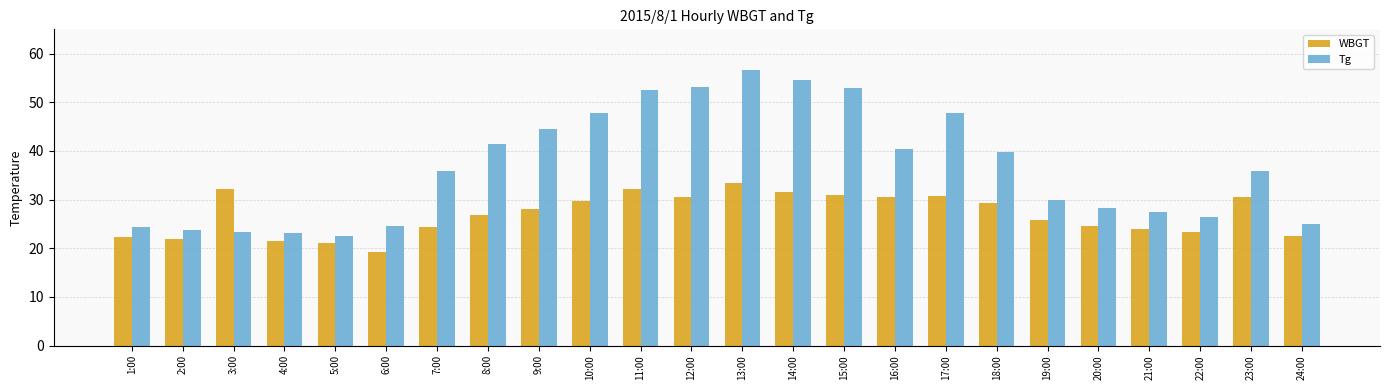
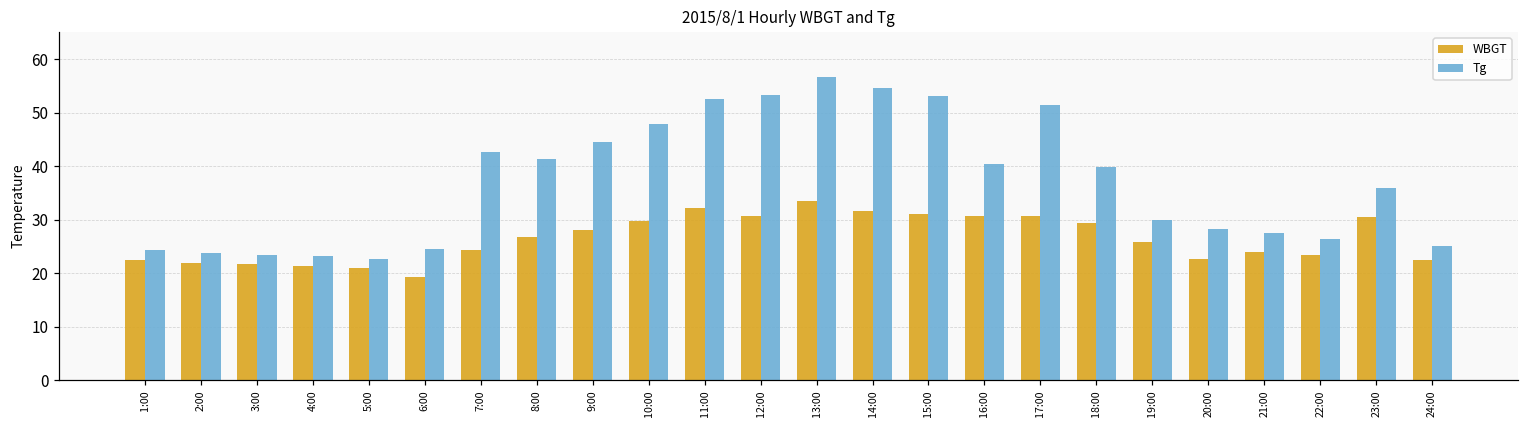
WBGT, 3:00: 32 -> 22
Tg, 7:00: 36 -> 43
Tg, 17:00: 48 -> 52
WBGT, 20:00: 25 -> 23
